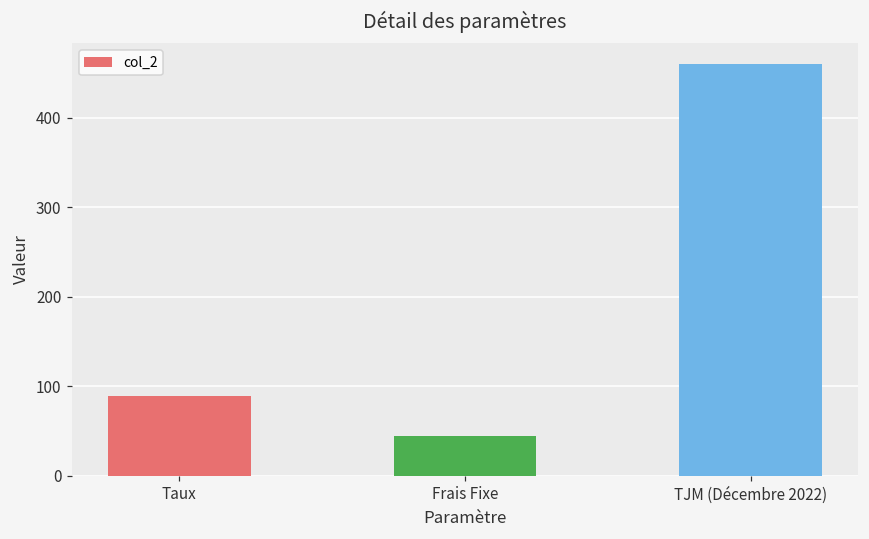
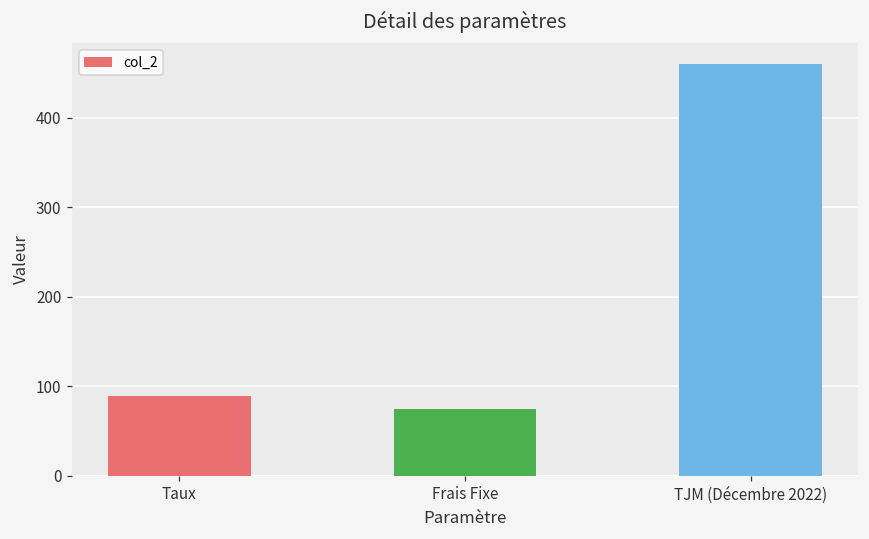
Frais Fixe: 40 -> 80
